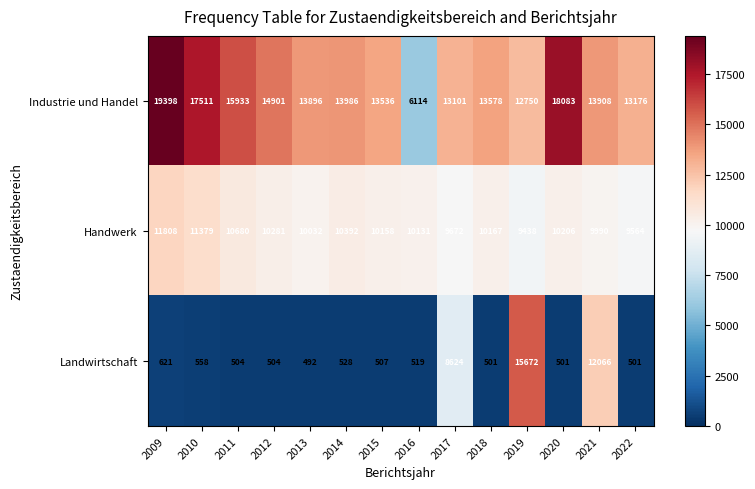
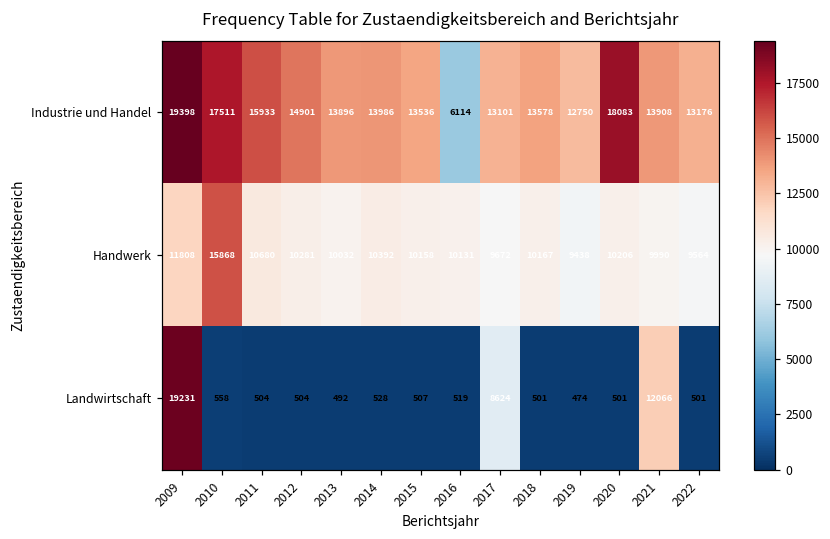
Handwerk, 2010: 11379 -> 15868
Landwirtschaft, 2009: 621 -> 19231
Landwirtschaft, 2019: 15672 -> 474
